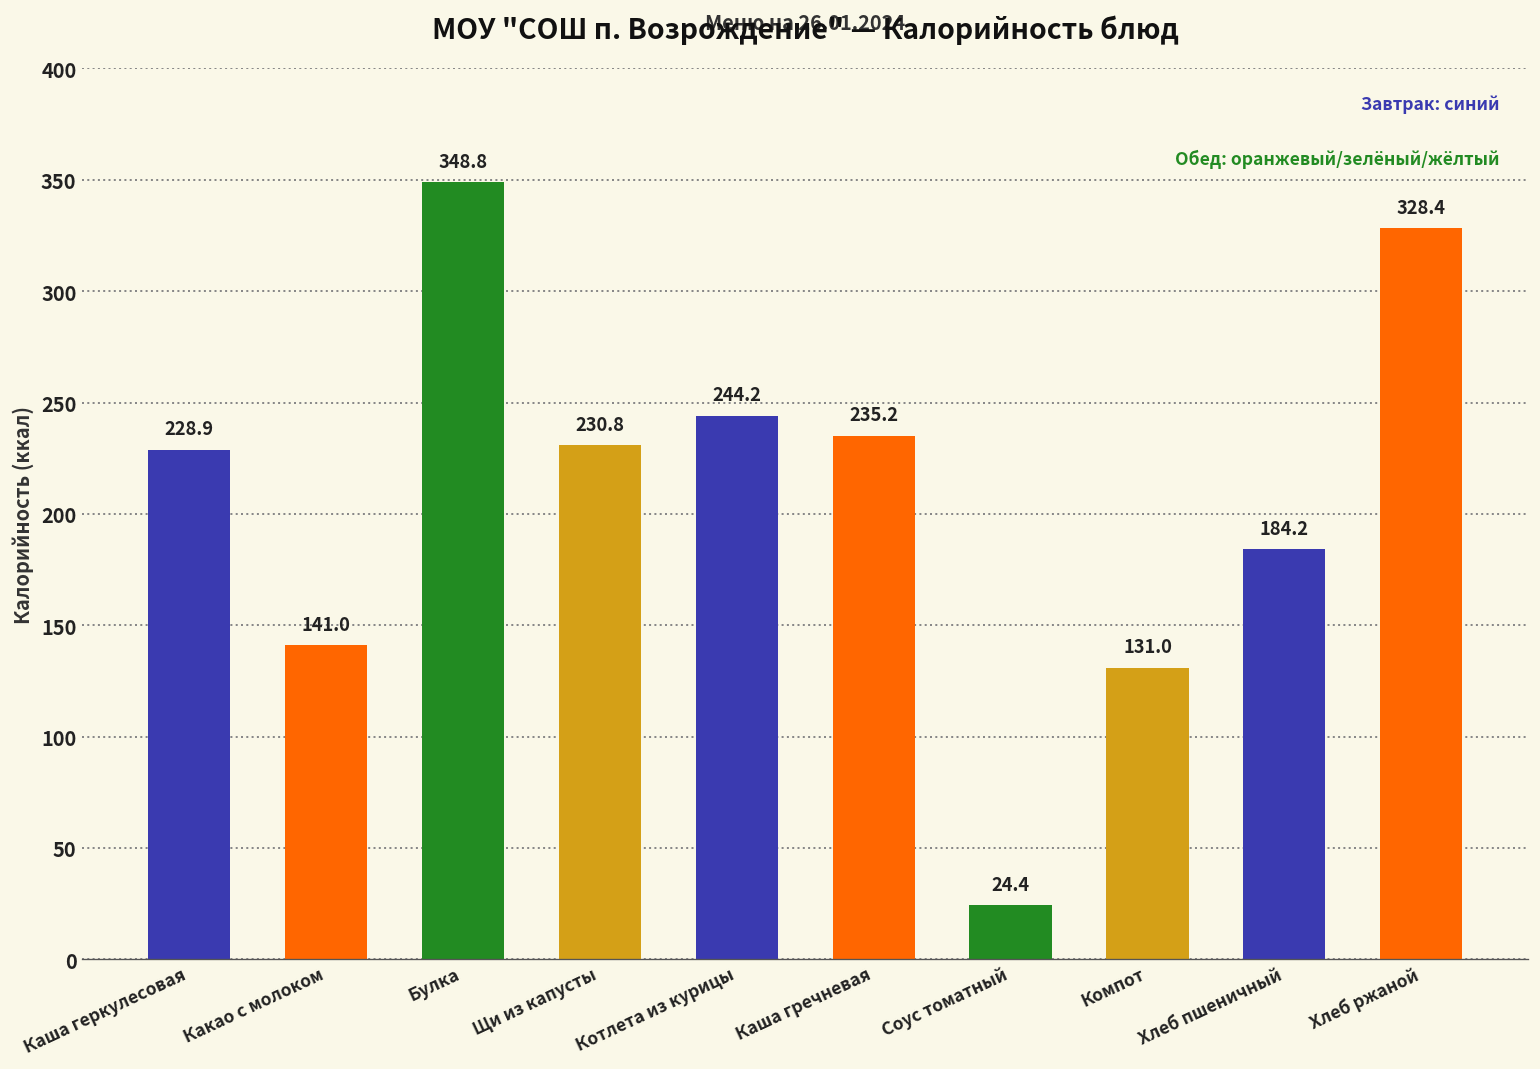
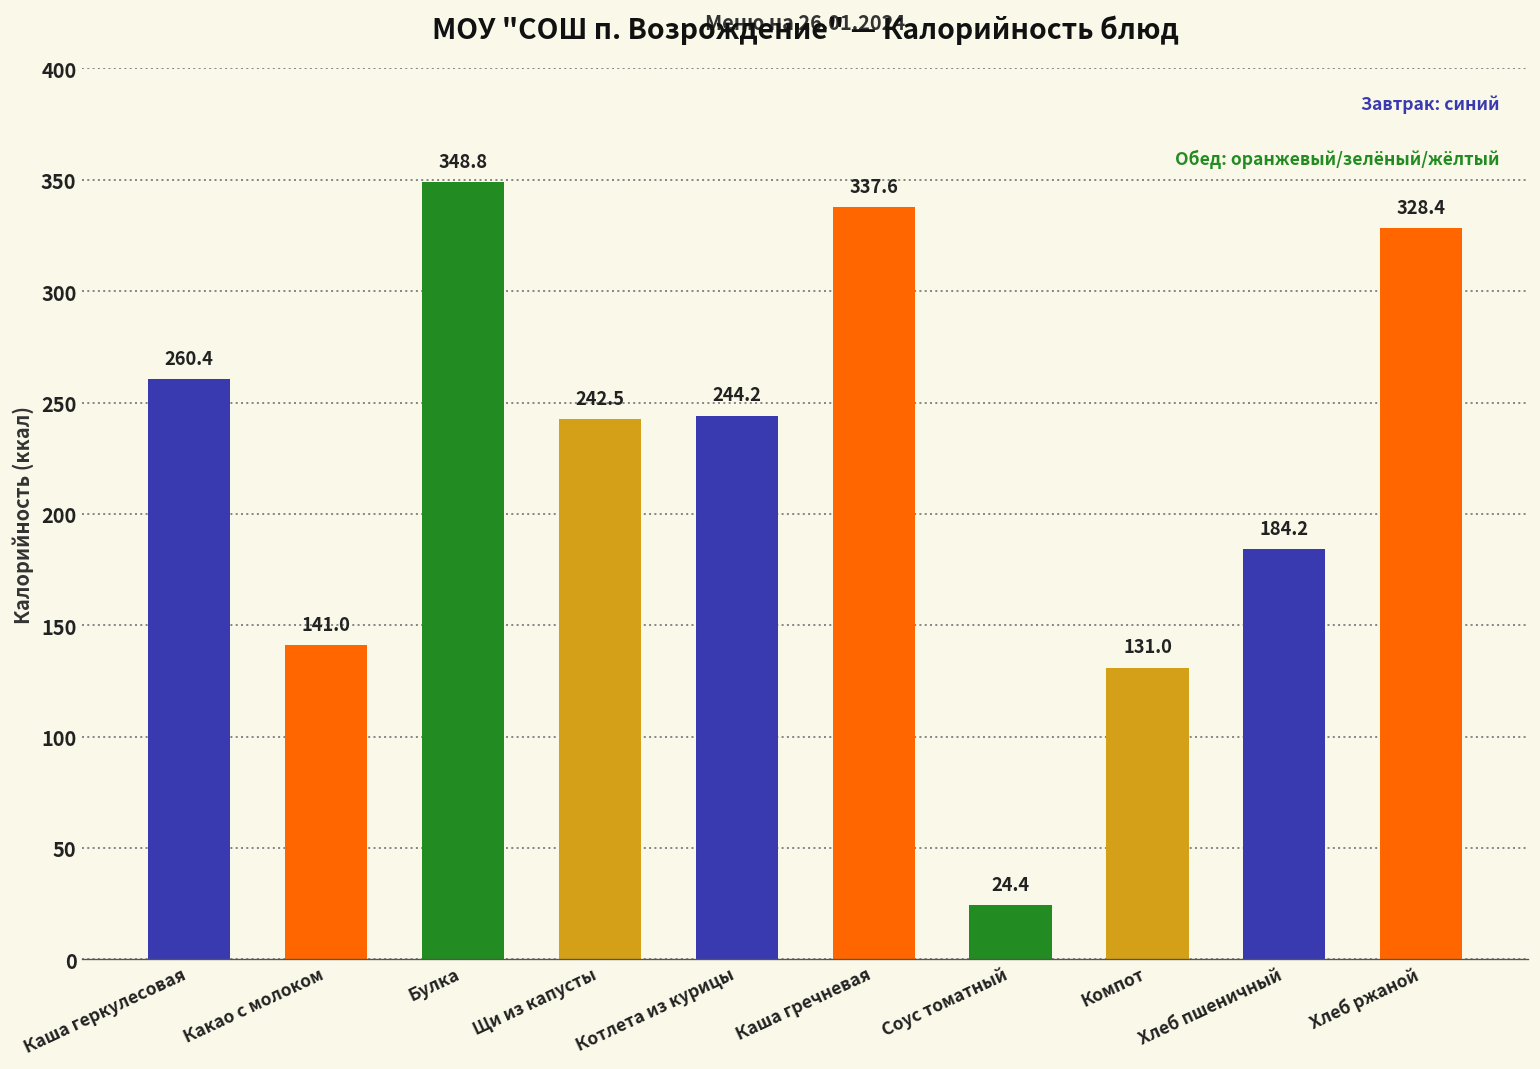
Каша геркулесовая: 228.9 -> 260.4
Щи из капусты: 230.8 -> 242.5
Каша гречневая: 235.2 -> 337.6
